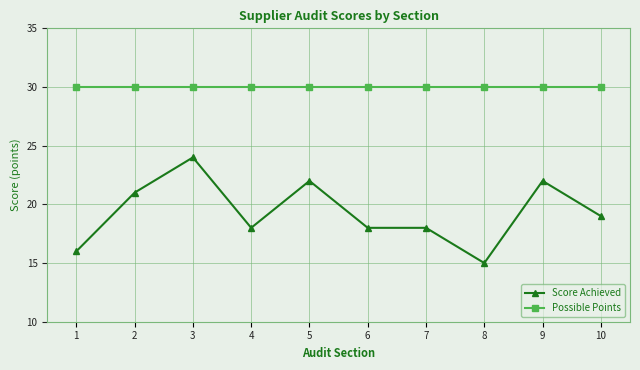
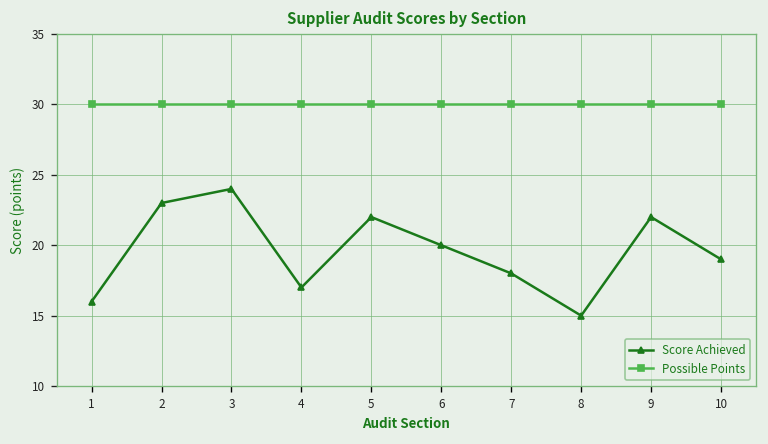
Score Achieved, 2: 21 -> 23
Score Achieved, 4: 18 -> 17
Score Achieved, 6: 18 -> 20
